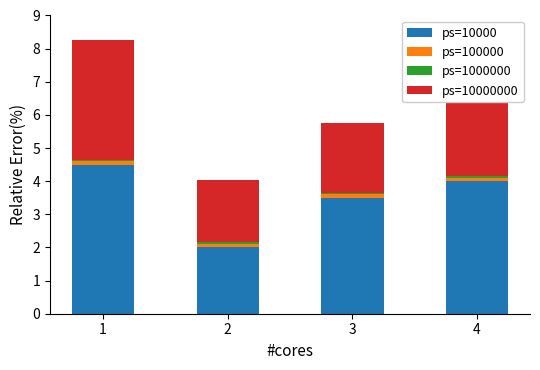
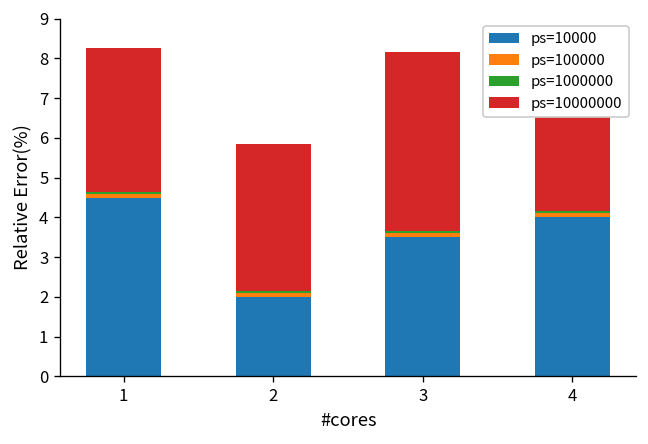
ps=10000000, 2: 1.9 -> 3.7
ps=10000000, 3: 2.1 -> 4.5
